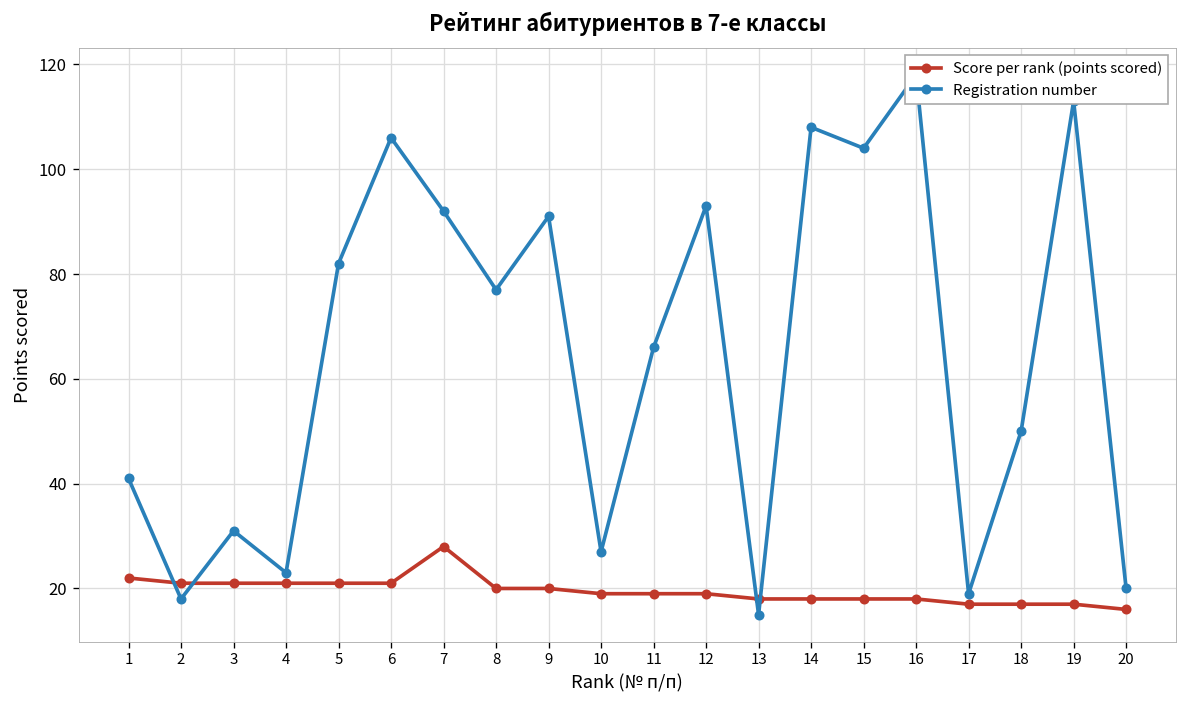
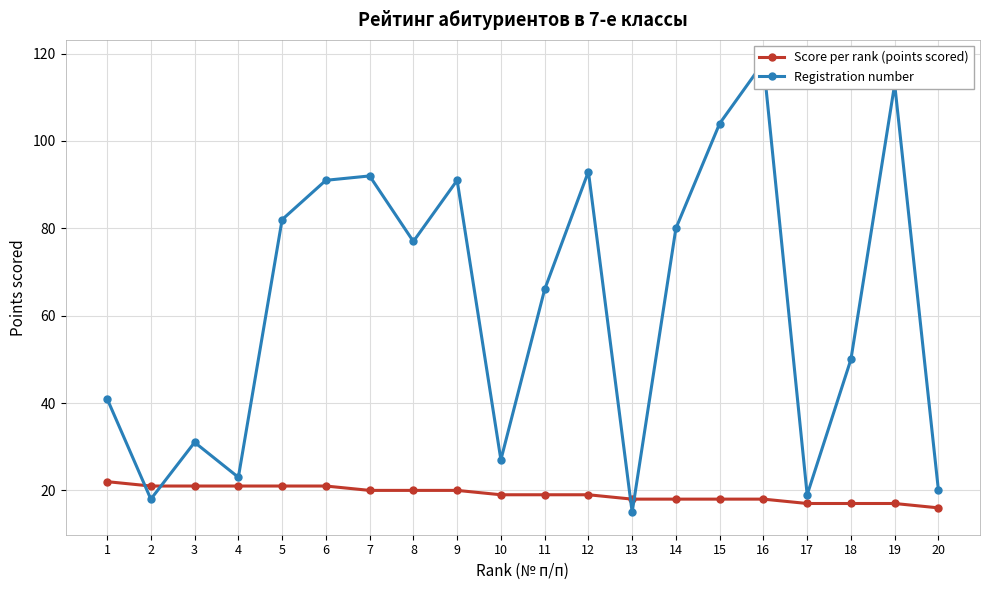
Registration number, 6: 106 -> 91
Score per rank (points scored), 7: 28 -> 20
Registration number, 14: 108 -> 80
